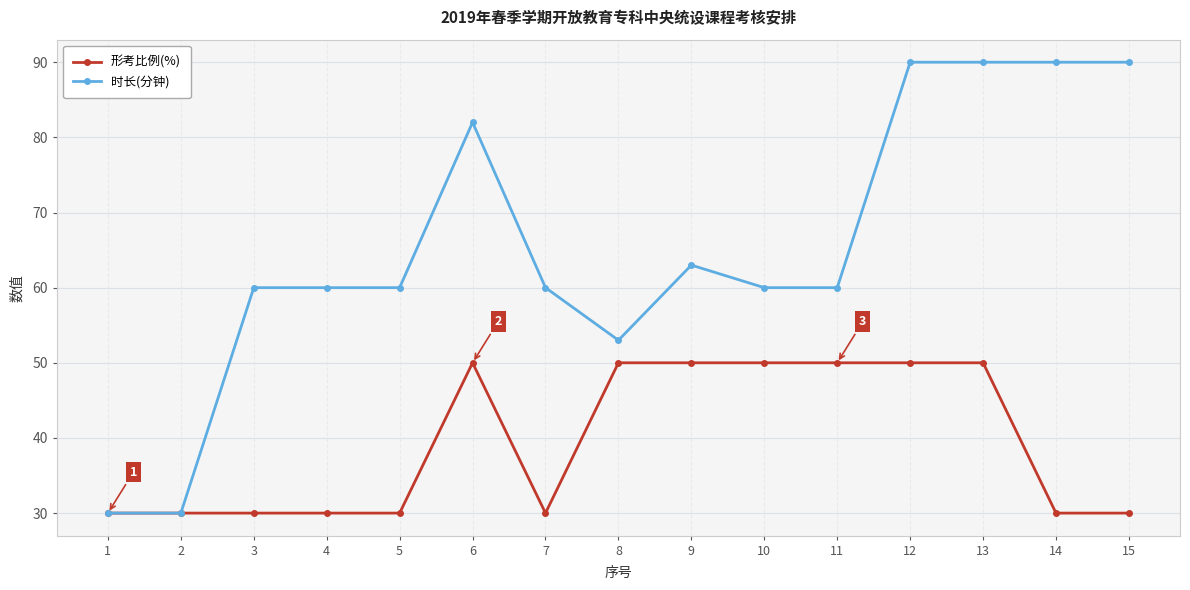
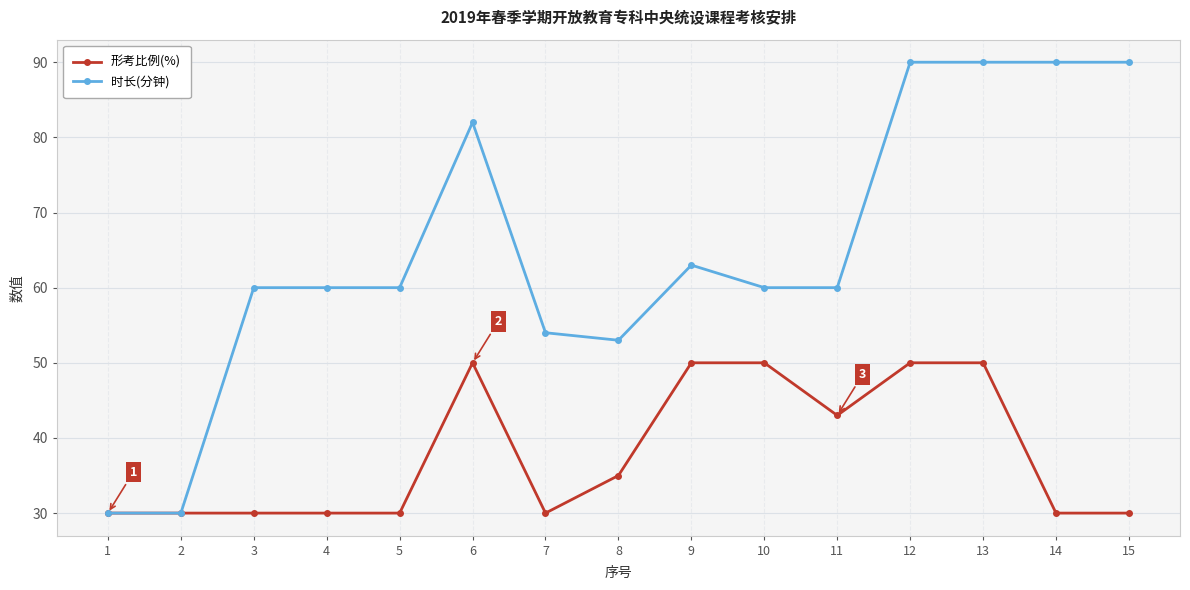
时长(分钟), 7: 60 -> 54
形考比例(%), 8: 50 -> 35
形考比例(%), 11: 50 -> 43
